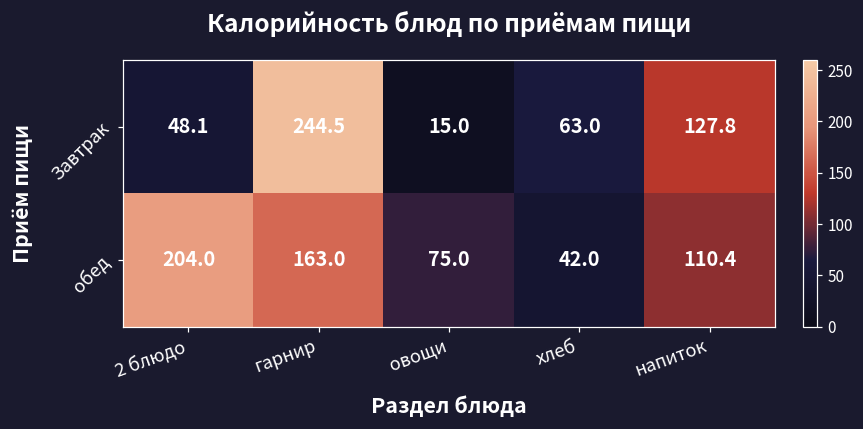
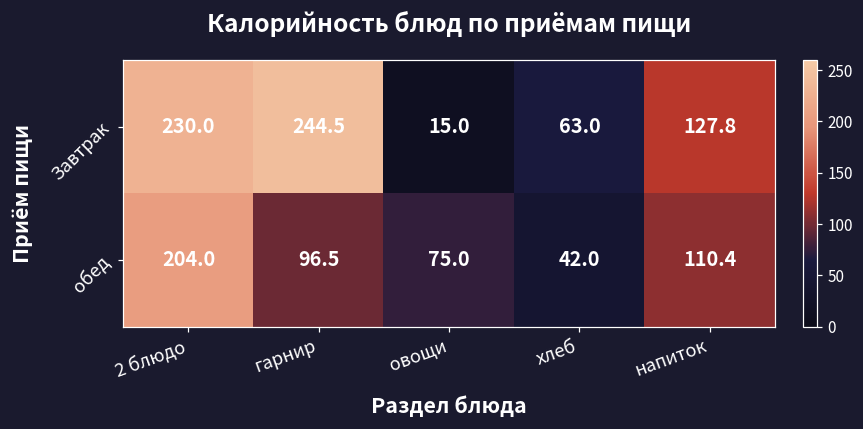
Завтрак, 2 блюдо: 48.1 -> 230.0
обед, гарнир: 163.0 -> 96.5
